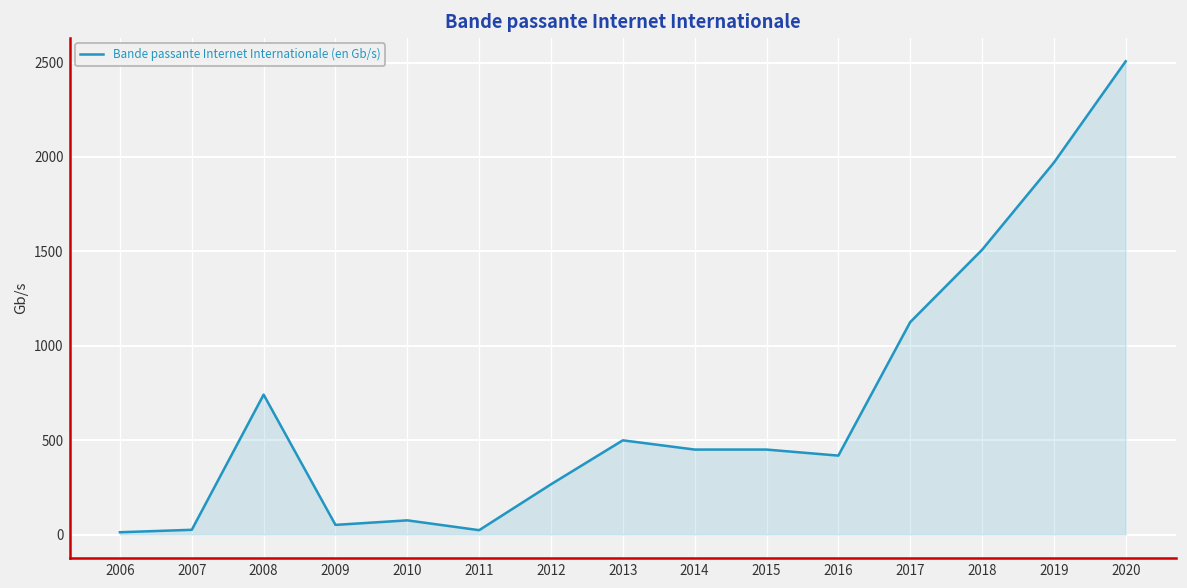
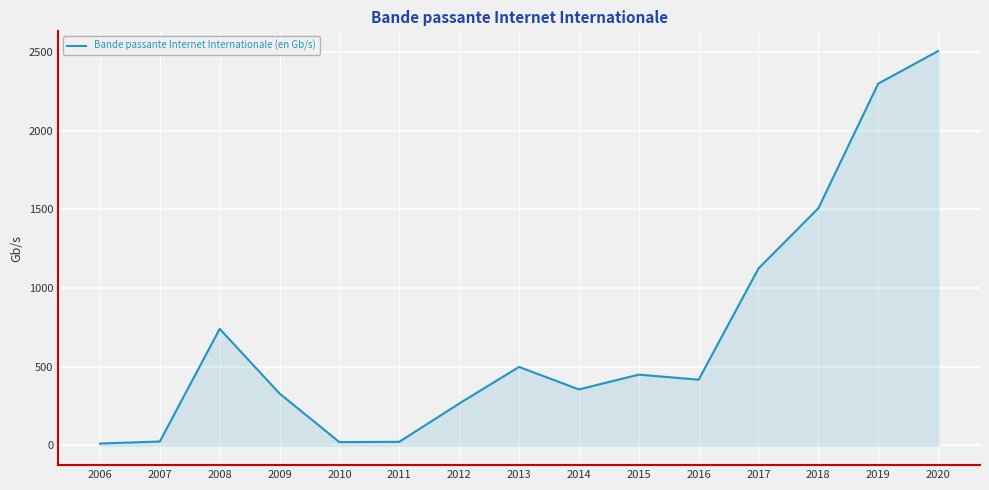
2009: 50 -> 330
2010: 80 -> 20
2014: 450 -> 360
2019: 1970 -> 2300
